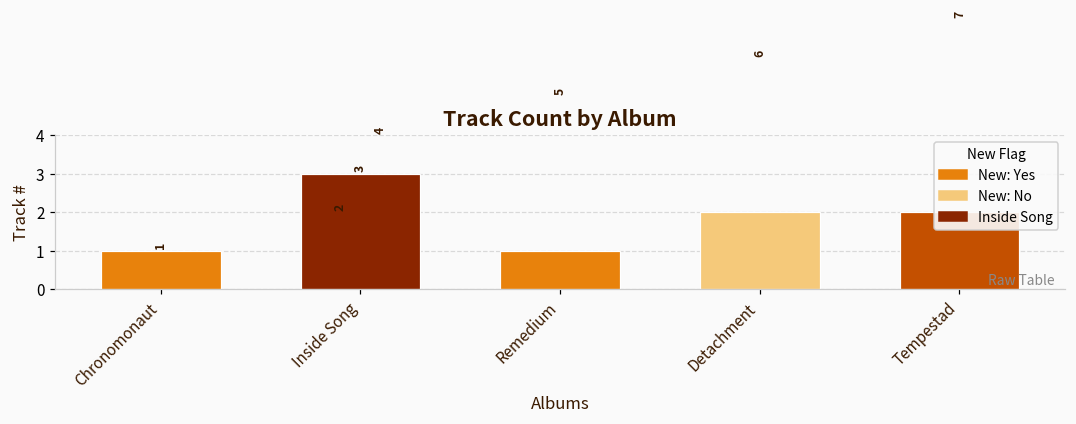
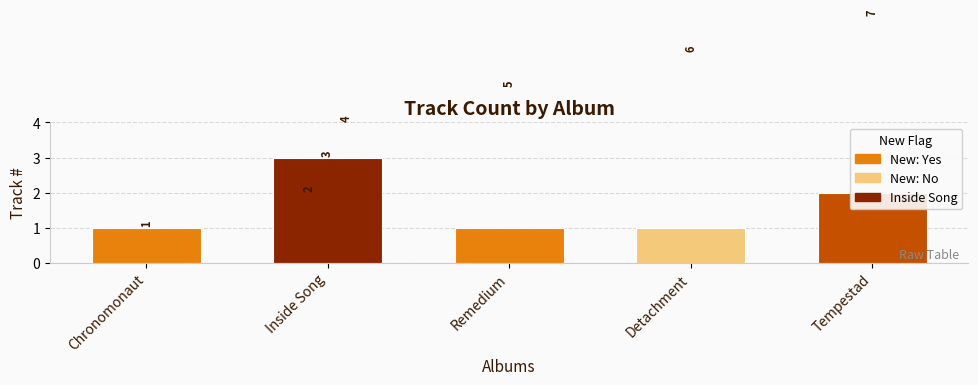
Detachment: 2 -> 1
